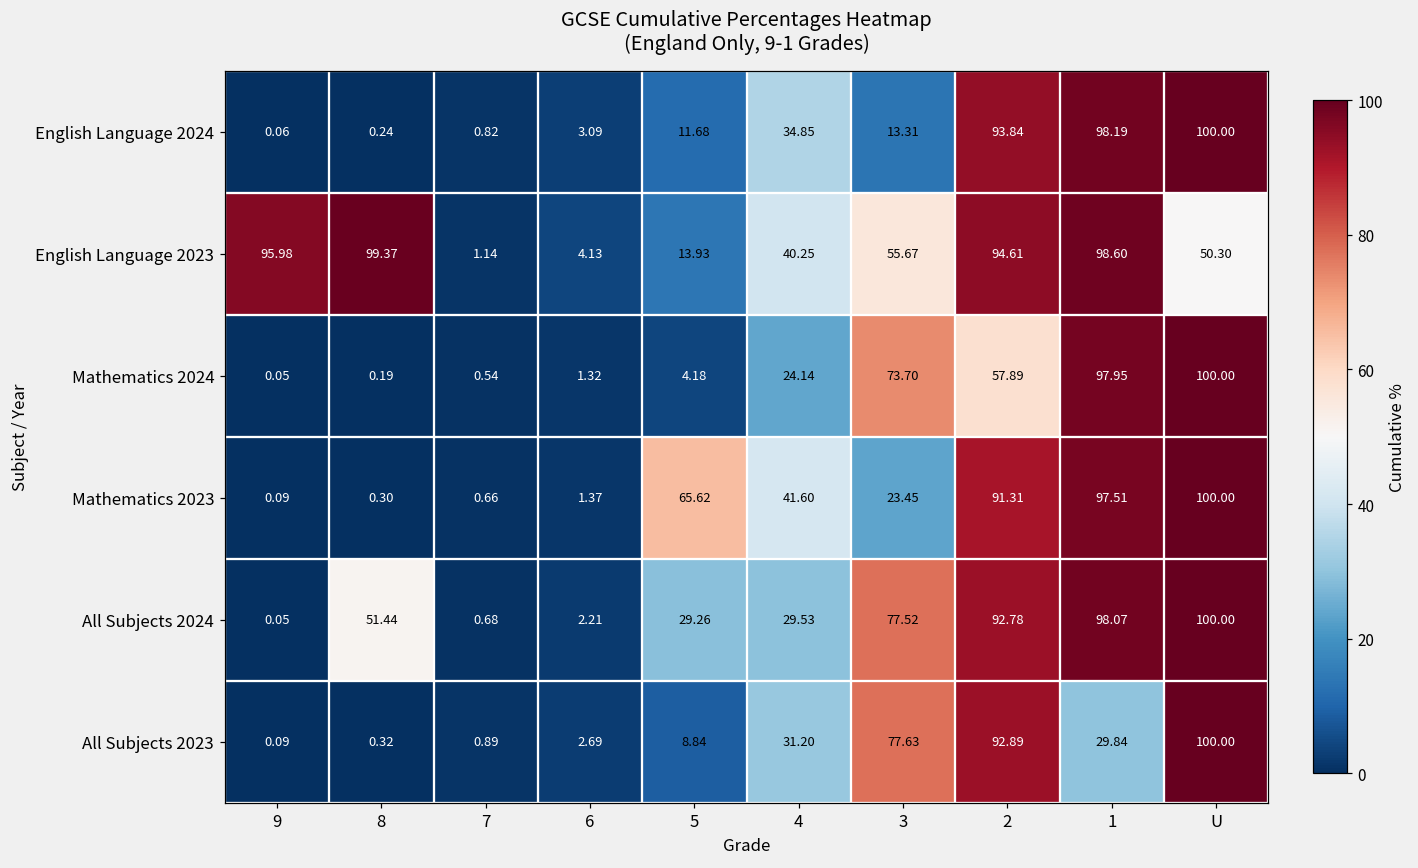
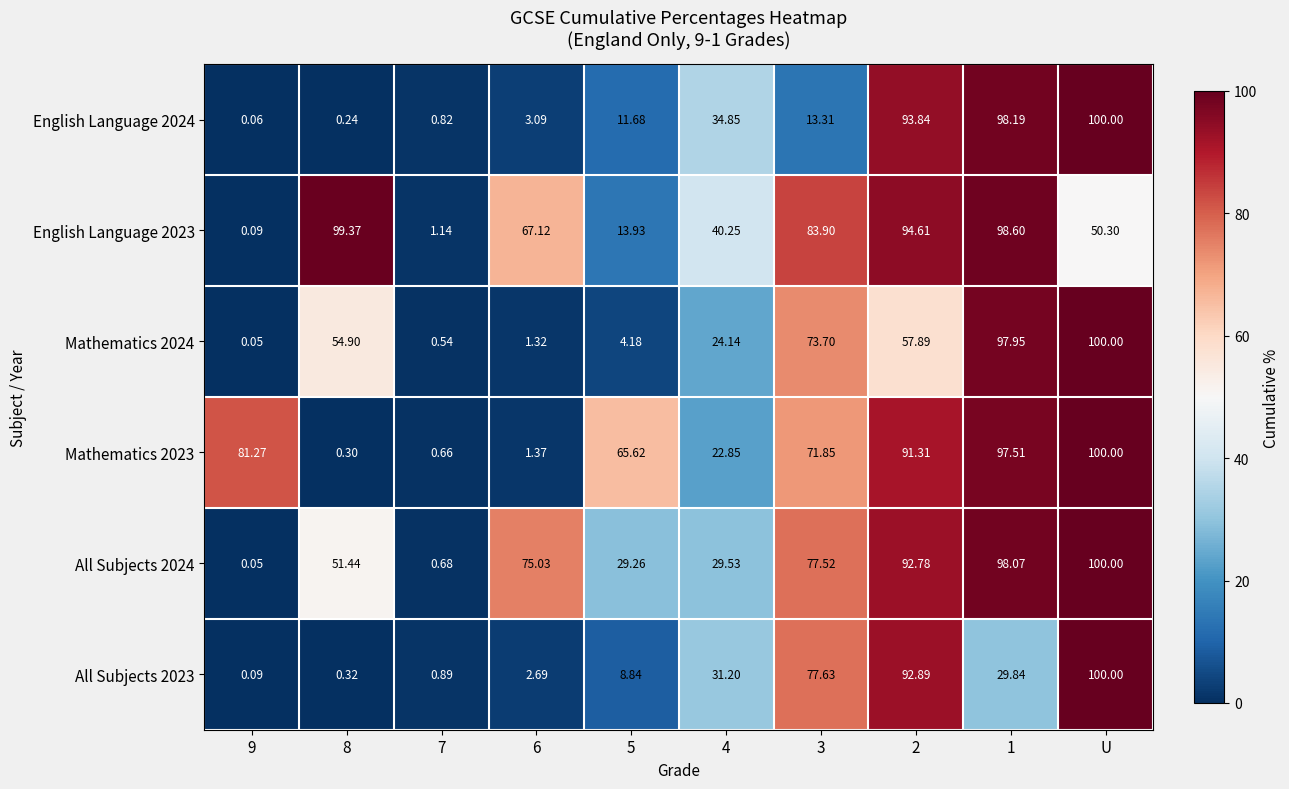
English Language 2023, 9: 95.98 -> 0.09
English Language 2023, 6: 4.13 -> 67.12
English Language 2023, 3: 55.67 -> 83.90
Mathematics 2024, 8: 0.19 -> 54.90
Mathematics 2023, 9: 0.09 -> 81.27
Mathematics 2023, 4: 41.60 -> 22.85
Mathematics 2023, 3: 23.45 -> 71.85
All Subjects 2024, 6: 2.21 -> 75.03
